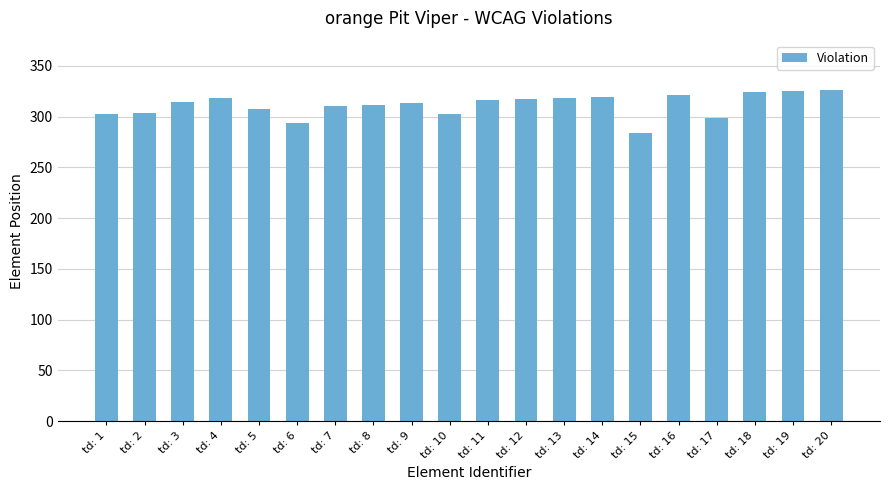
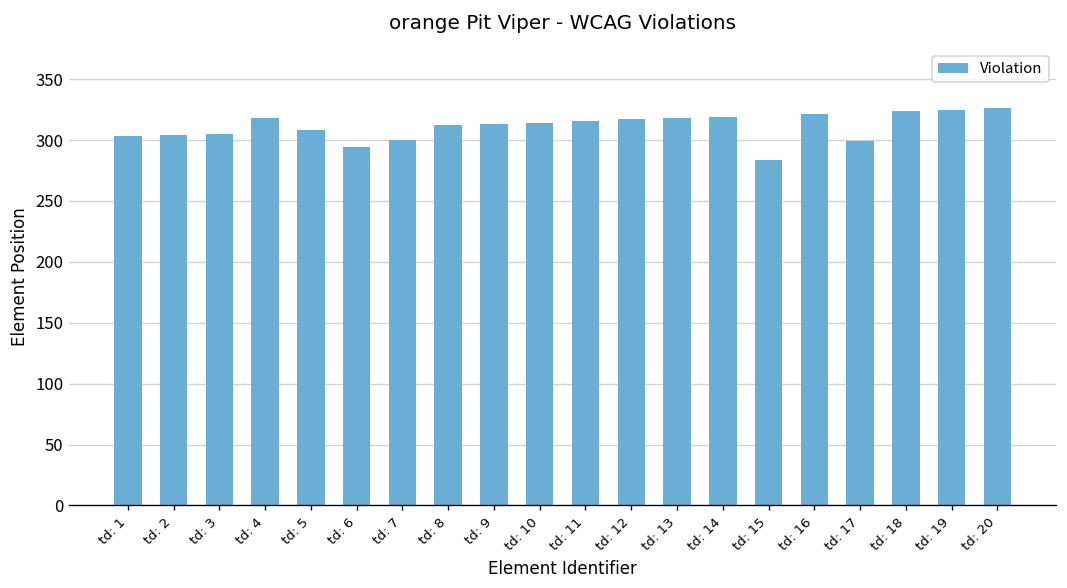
td: 3: 314 -> 305
td: 7: 311 -> 300
td: 10: 303 -> 314
